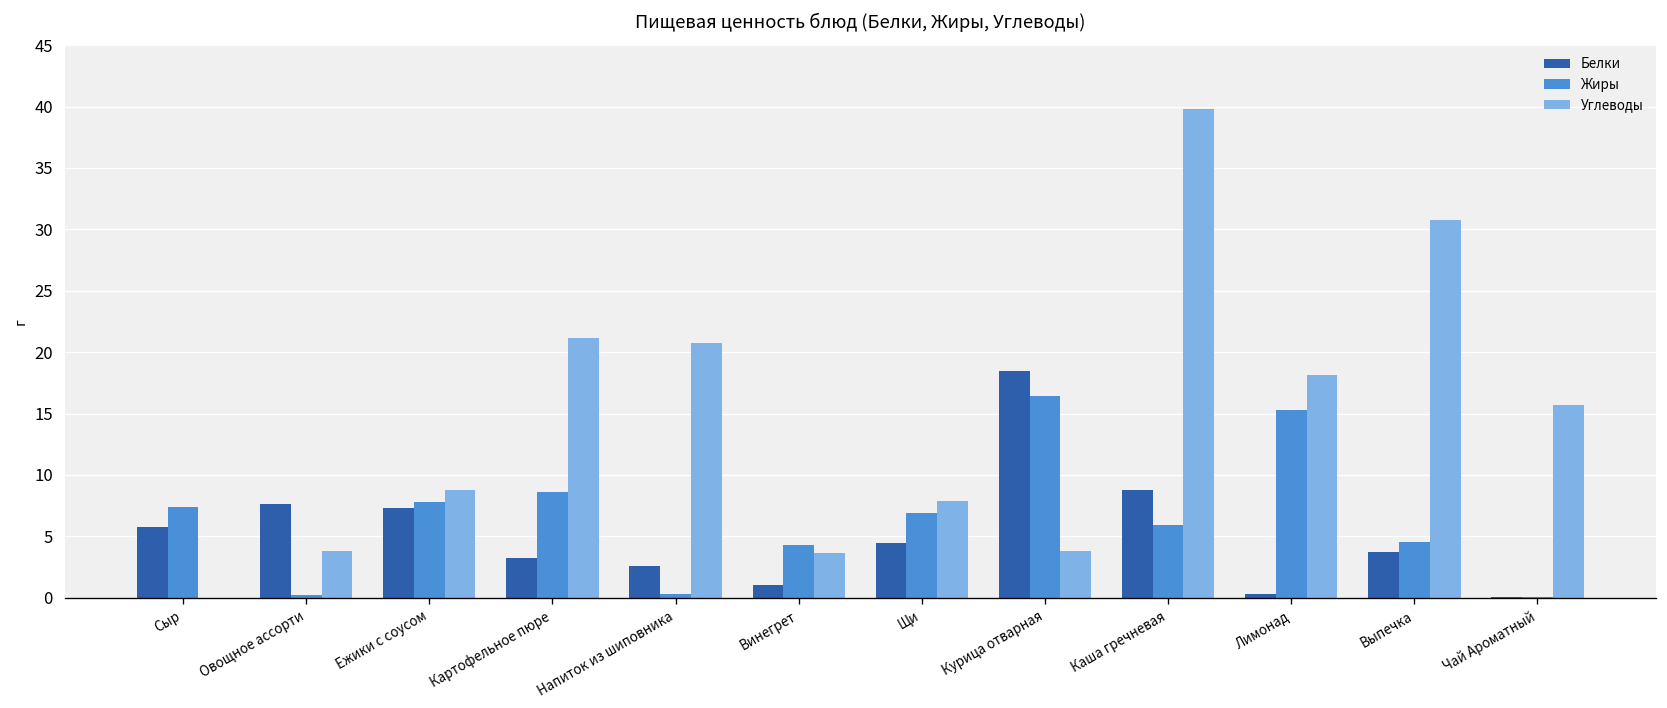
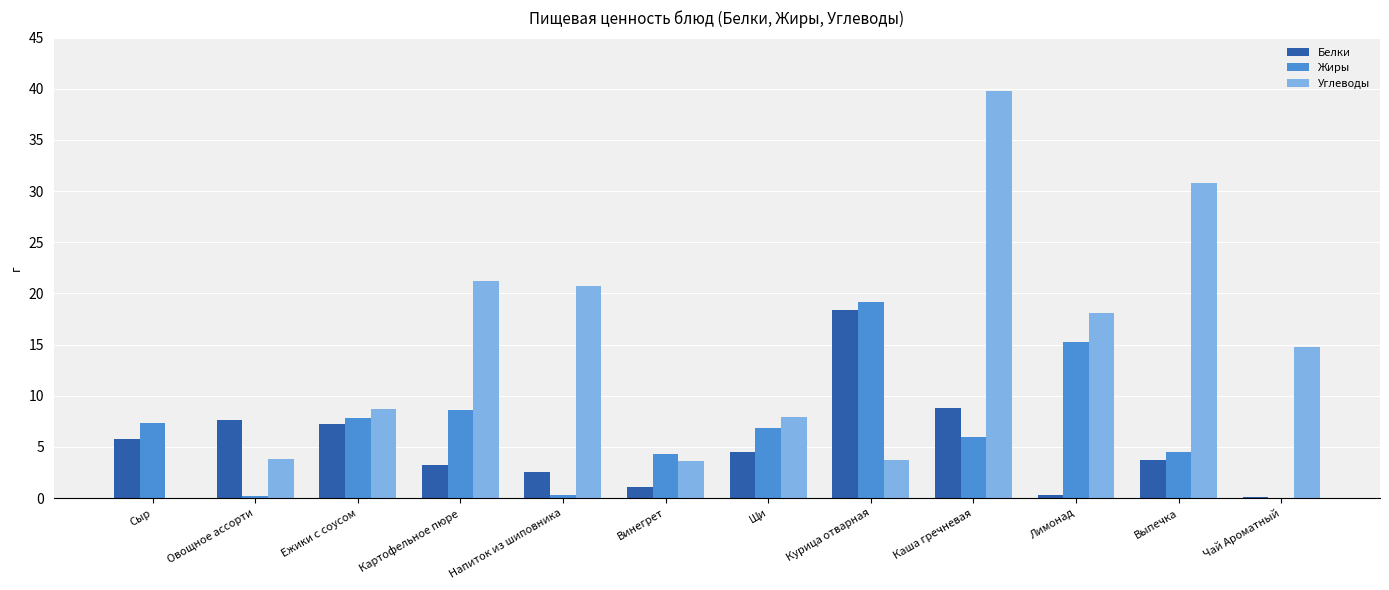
Жиры, Курица отварная: 16.4 -> 19.2
Углеводы, Чай Ароматный: 15.7 -> 14.8
